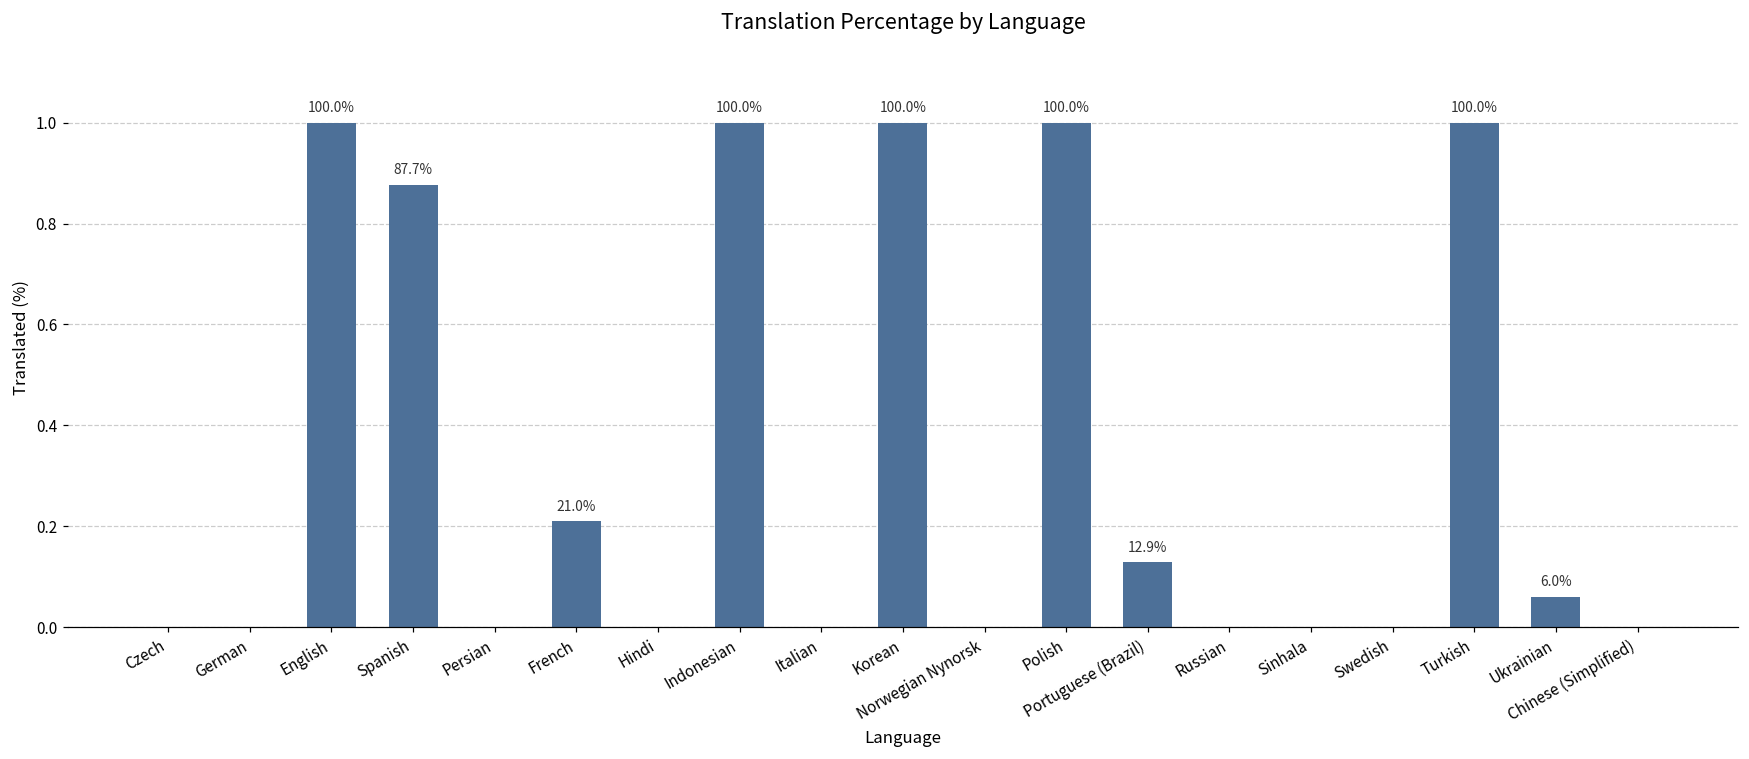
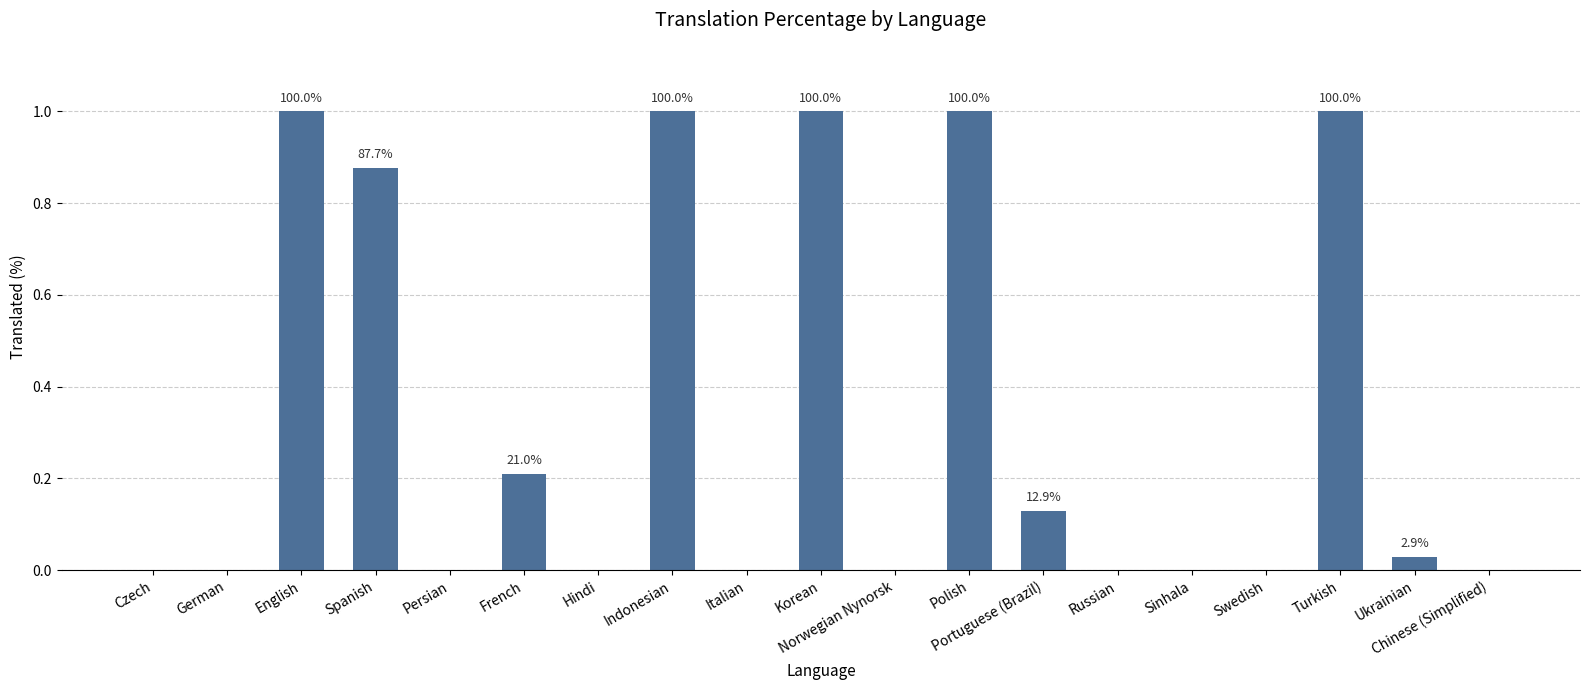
Ukrainian: 6.0% -> 2.9%
